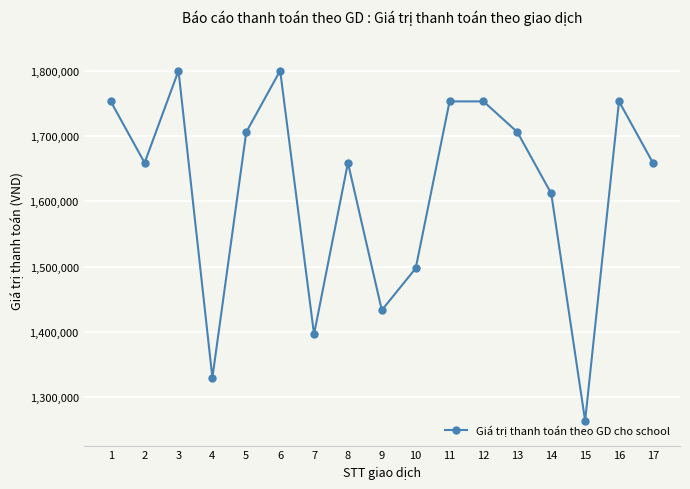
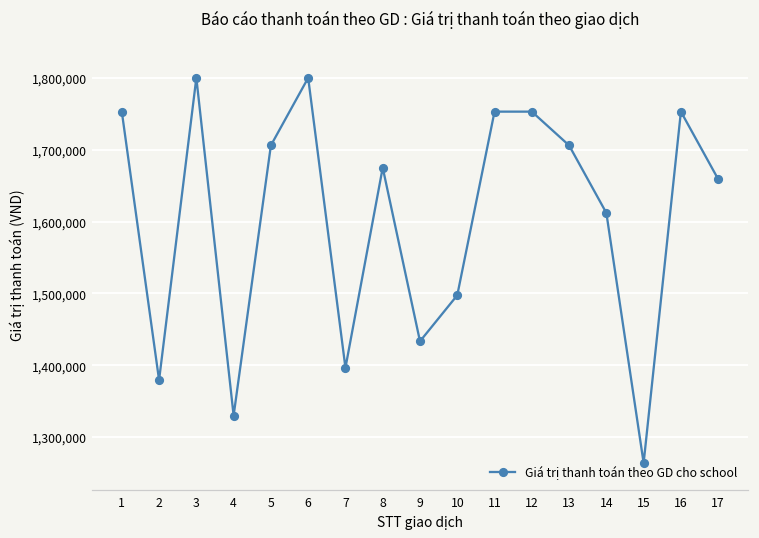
2: 1,660,000 -> 1,380,000
8: 1,660,000 -> 1,680,000
